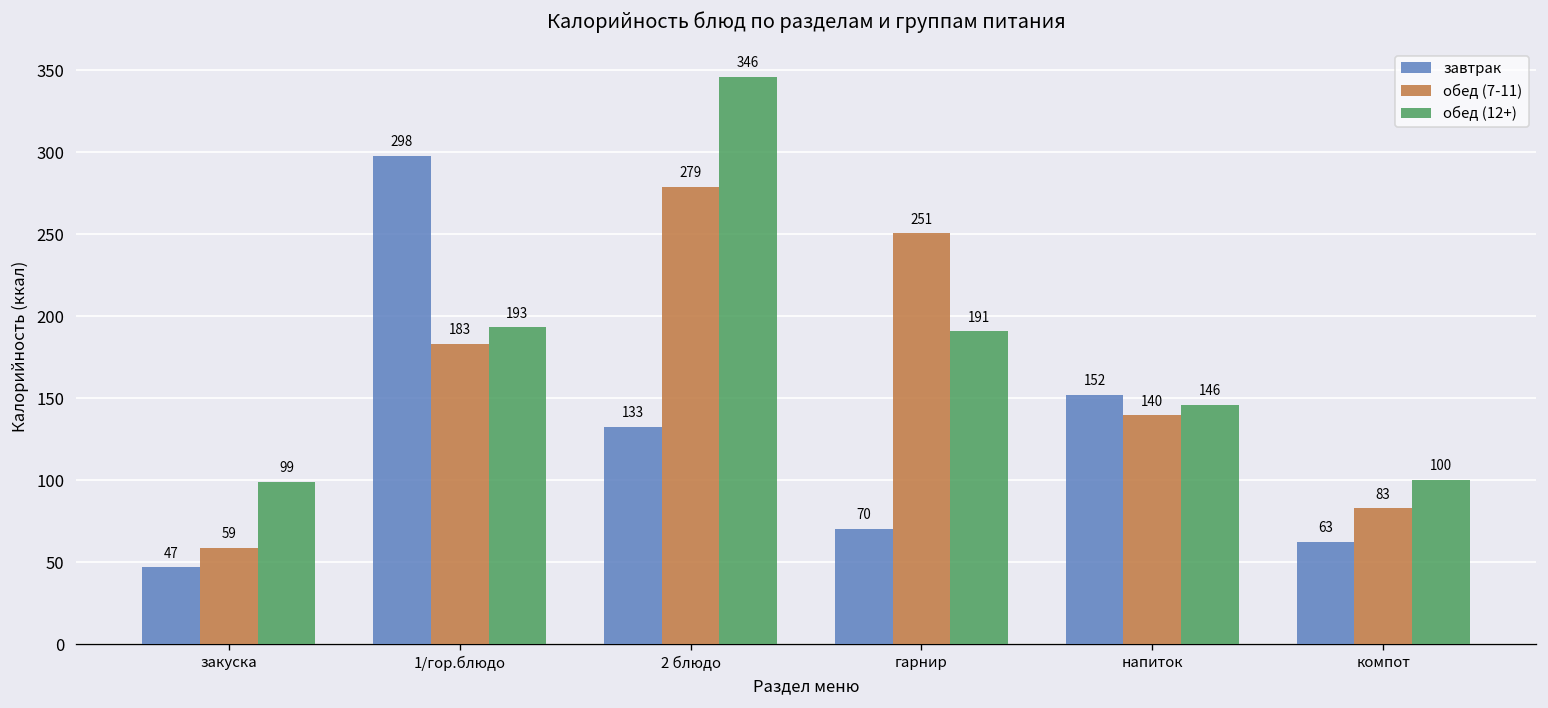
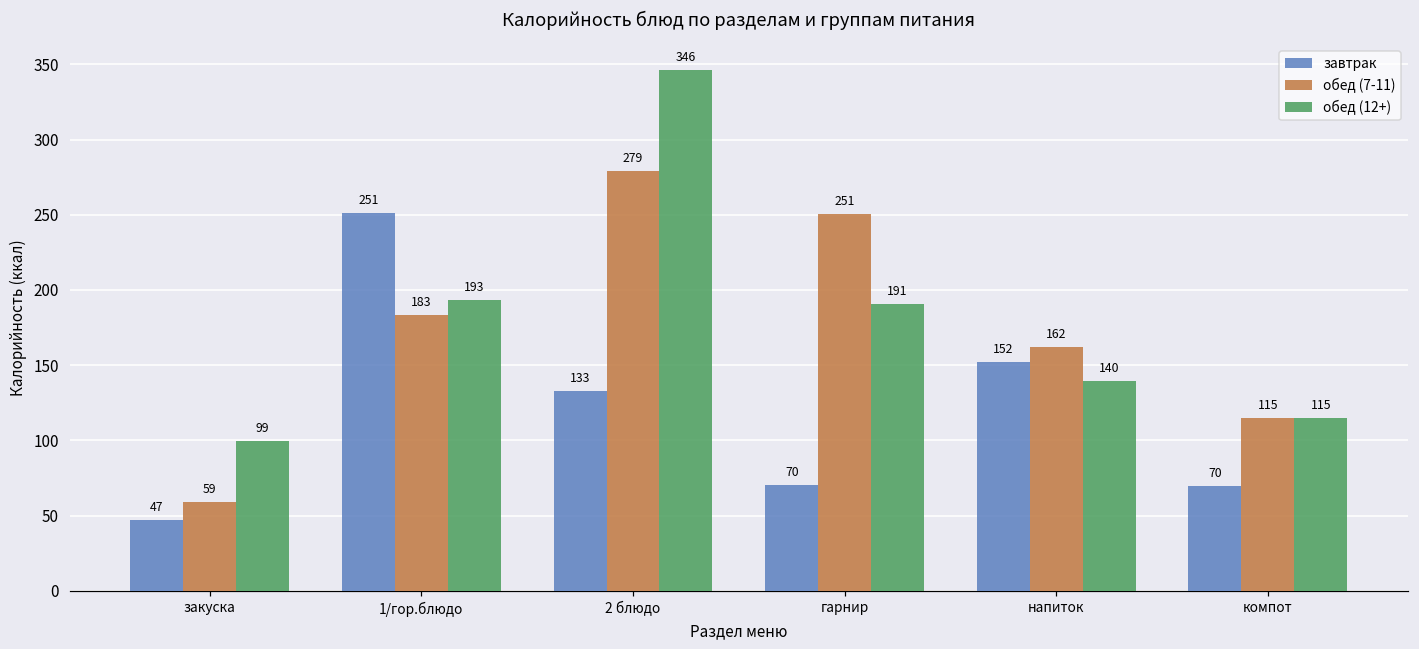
завтрак, 1/гор.блюдо: 298 -> 251
обед (7-11), напиток: 140 -> 162
обед (12+), напиток: 146 -> 140
завтрак, компот: 63 -> 70
обед (7-11), компот: 83 -> 115
обед (12+), компот: 100 -> 115
